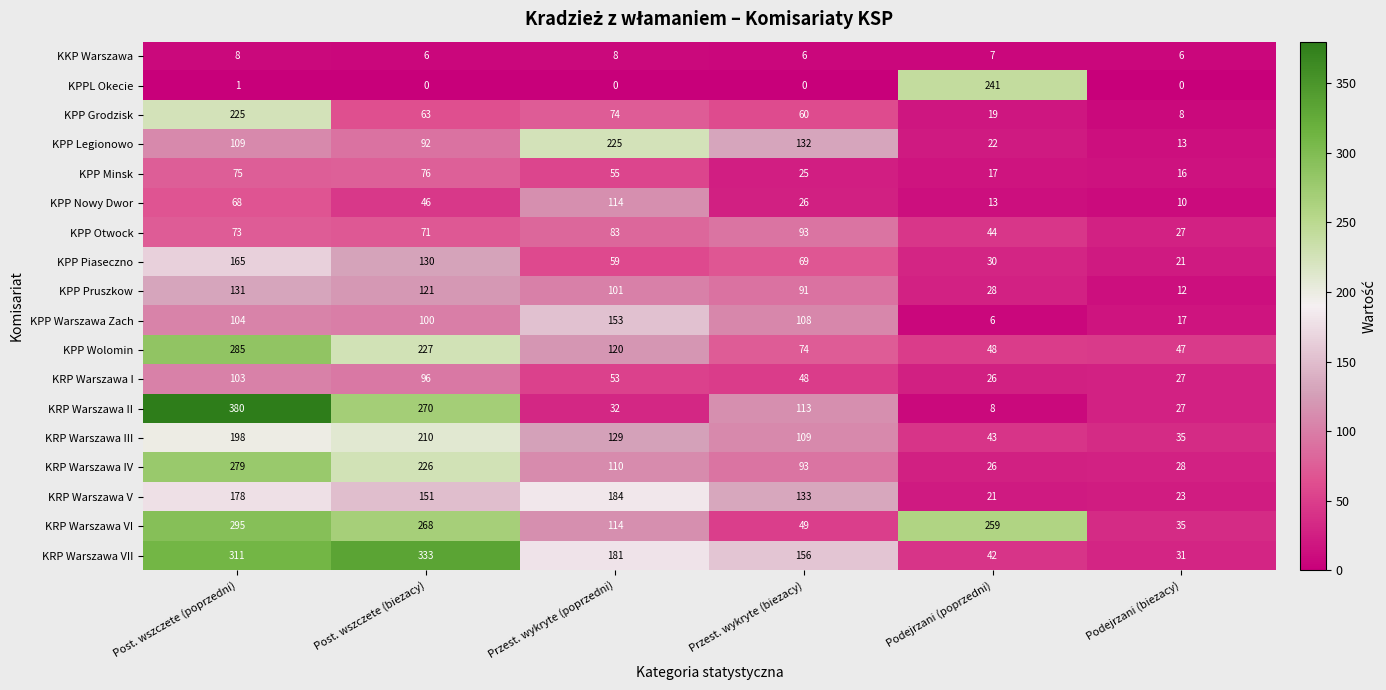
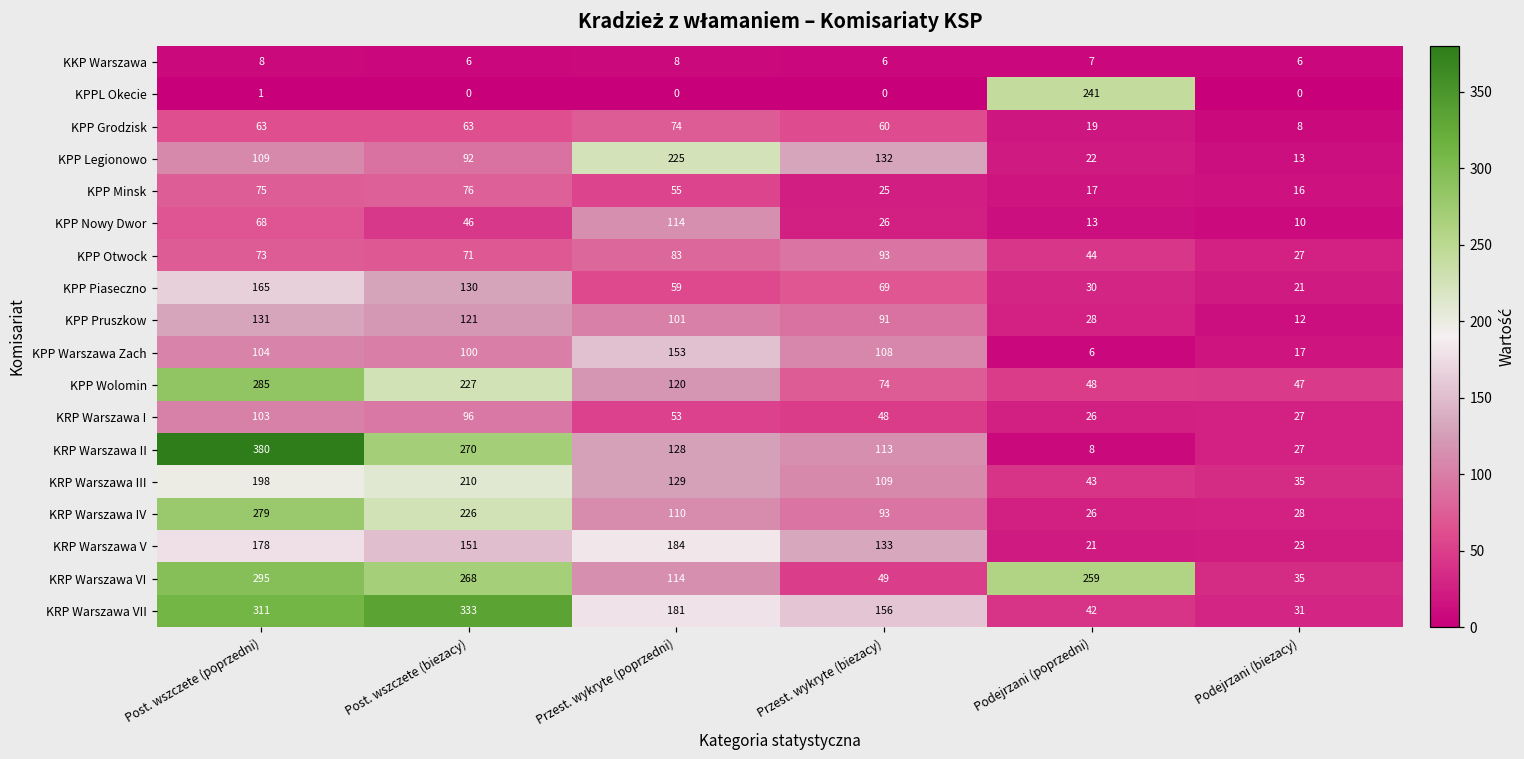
KPP Grodzisk, Post. wszczete (poprzedni): 225 -> 63
KRP Warszawa II, Przest. wykryte (poprzedni): 32 -> 128
